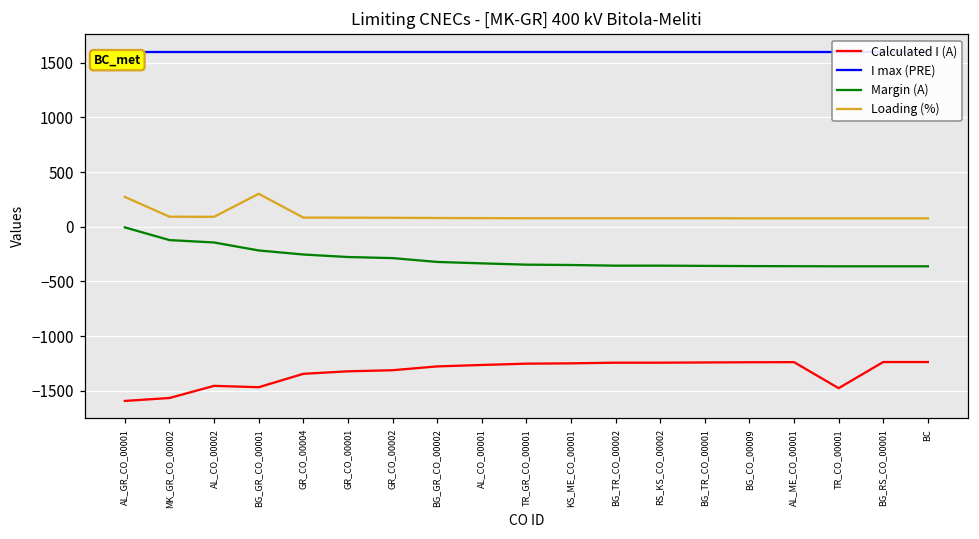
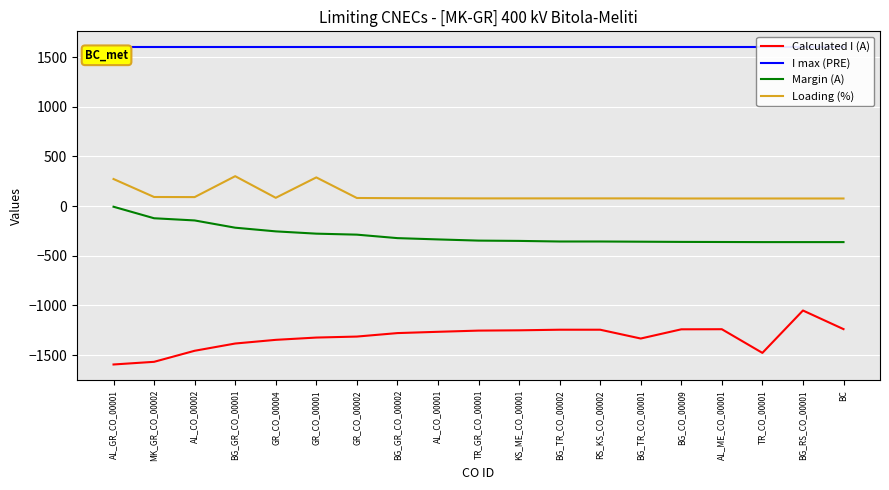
Calculated I (A), BG_GR_CO_00001: -1500 -> -1400
Loading (%), GR_CO_00001: 100 -> 300
Calculated I (A), BG_TR_CO_00001: -1200 -> -1300
Calculated I (A), BG_RS_CO_00001: -1200 -> -1100
